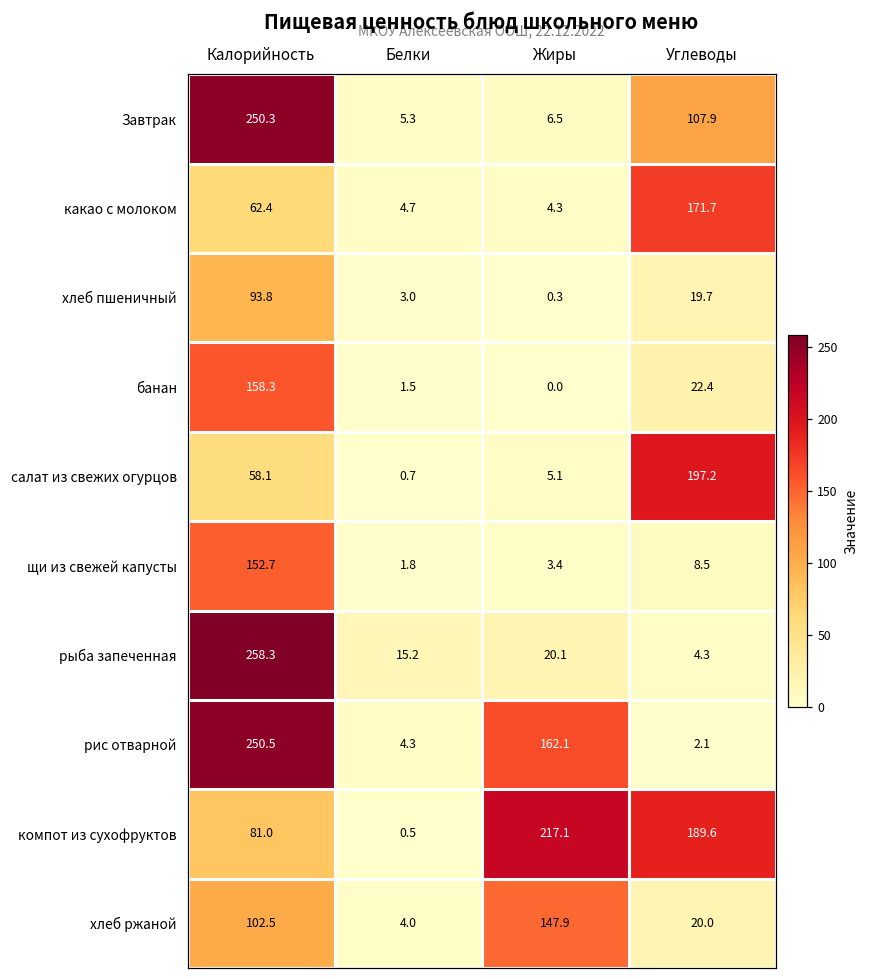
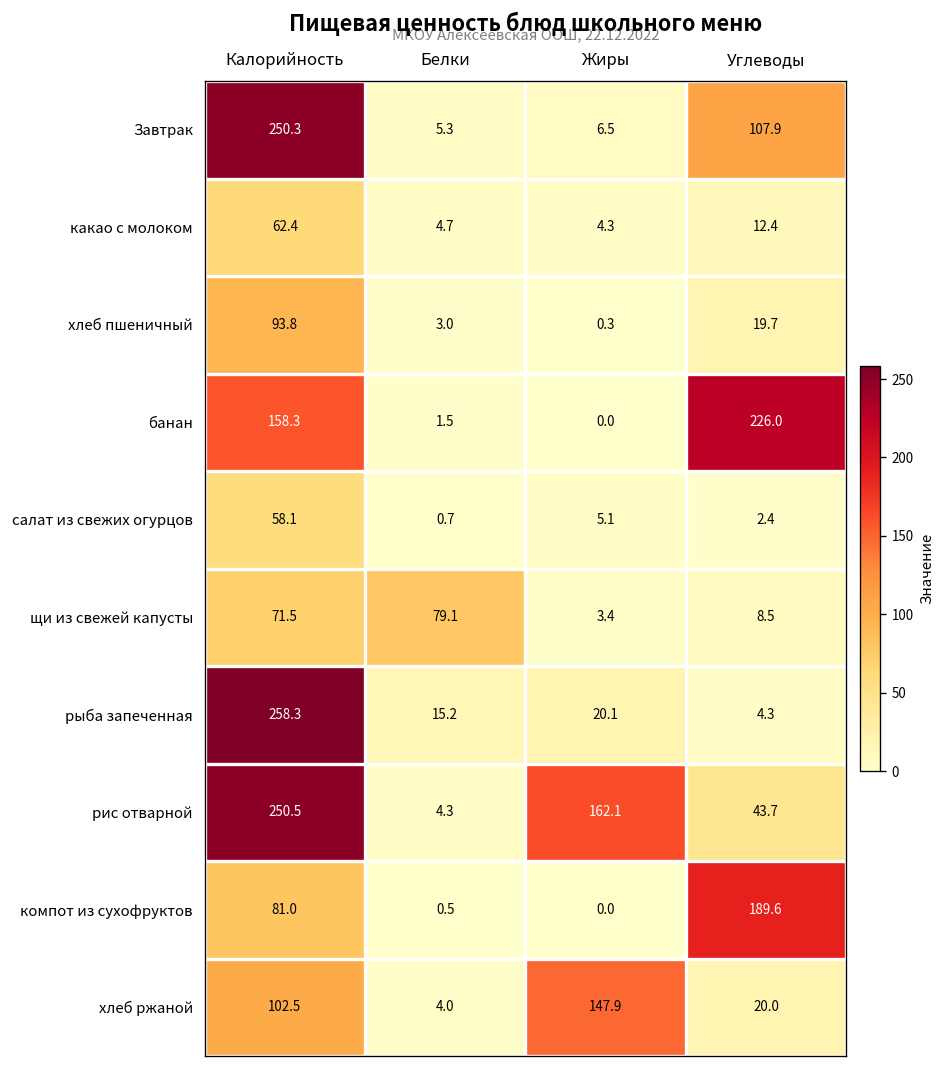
какао с молоком, Углеводы: 171.7 -> 12.4
банан, Углеводы: 22.4 -> 226.0
салат из свежих огурцов, Углеводы: 197.2 -> 2.4
щи из свежей капусты, Калорийность: 152.7 -> 71.5
щи из свежей капусты, Белки: 1.8 -> 79.1
рис отварной, Углеводы: 2.1 -> 43.7
компот из сухофруктов, Жиры: 217.1 -> 0.0
